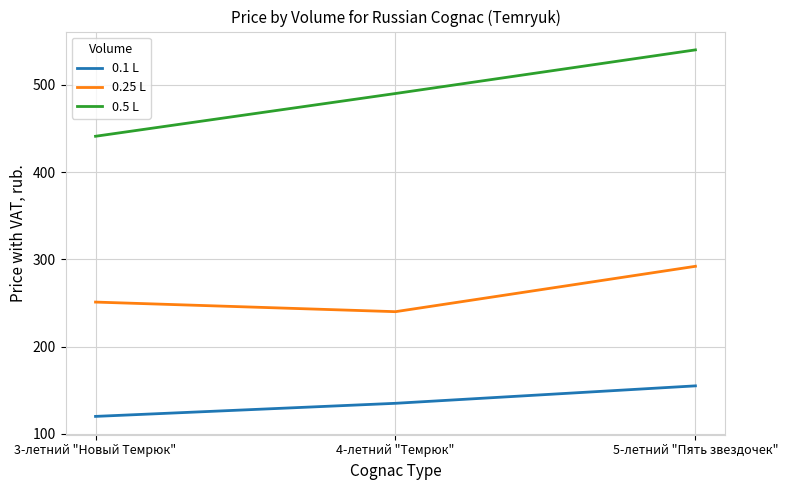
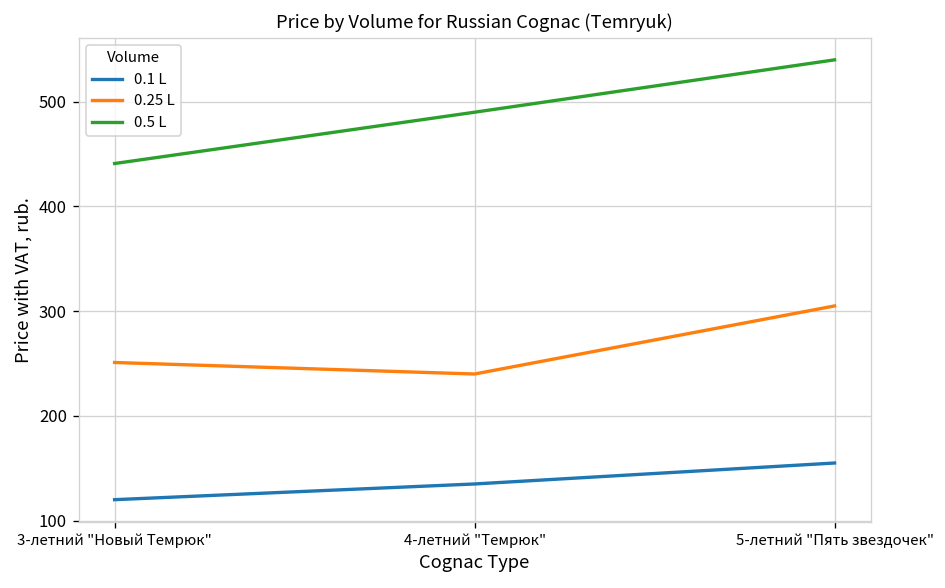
0.25 L, 5-летний "Пять звездочек": 290 -> 310
